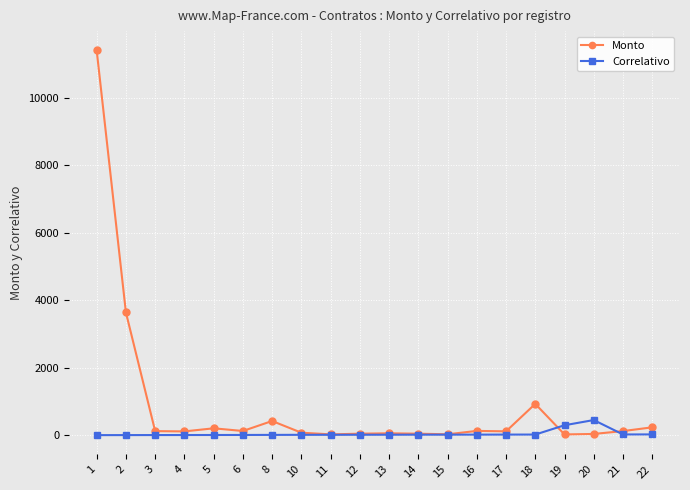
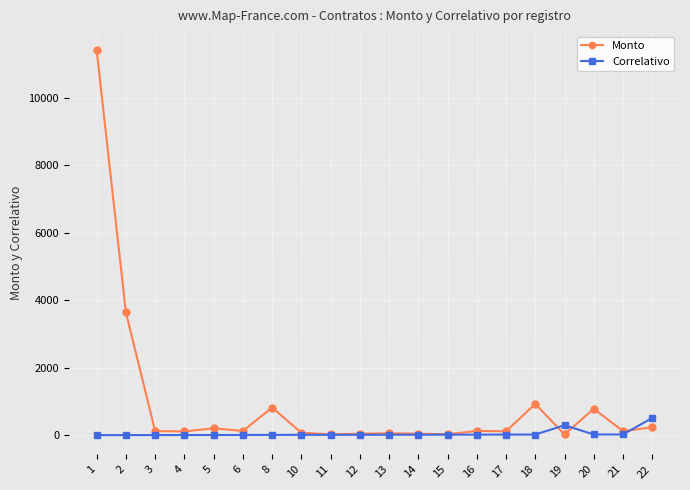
Monto, 8: 400 -> 800
Monto, 20: 0 -> 800
Correlativo, 20: 400 -> 0
Correlativo, 22: 0 -> 500
